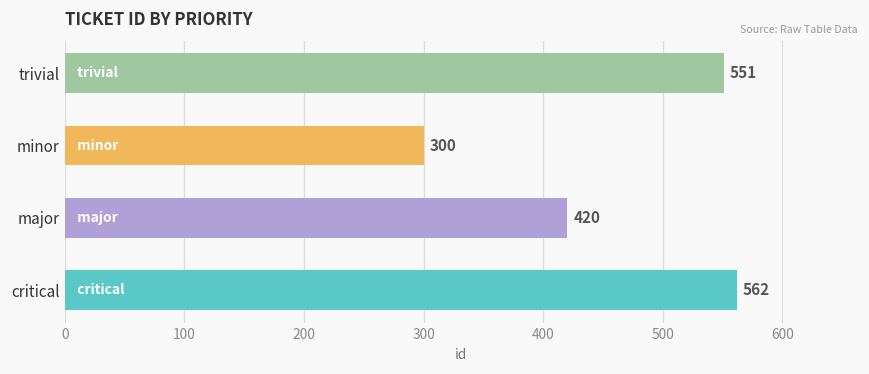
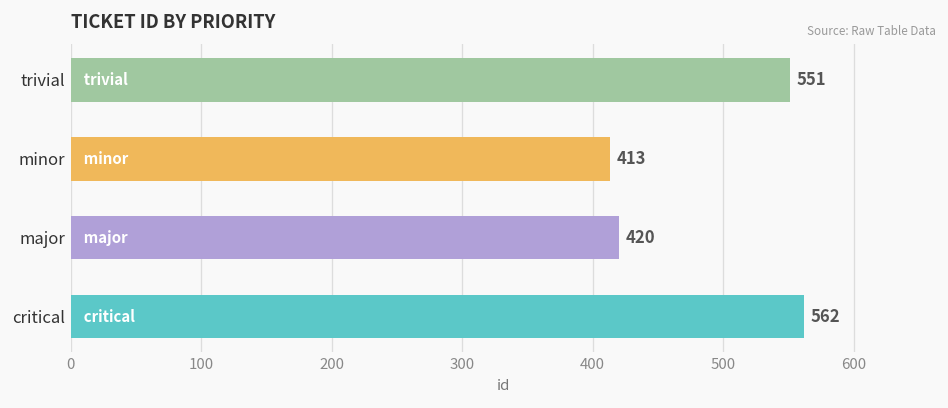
minor: 300 -> 413
